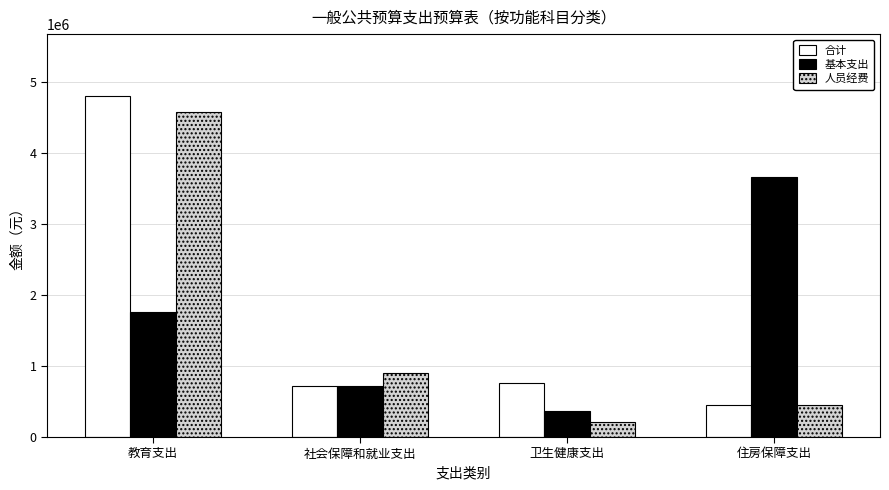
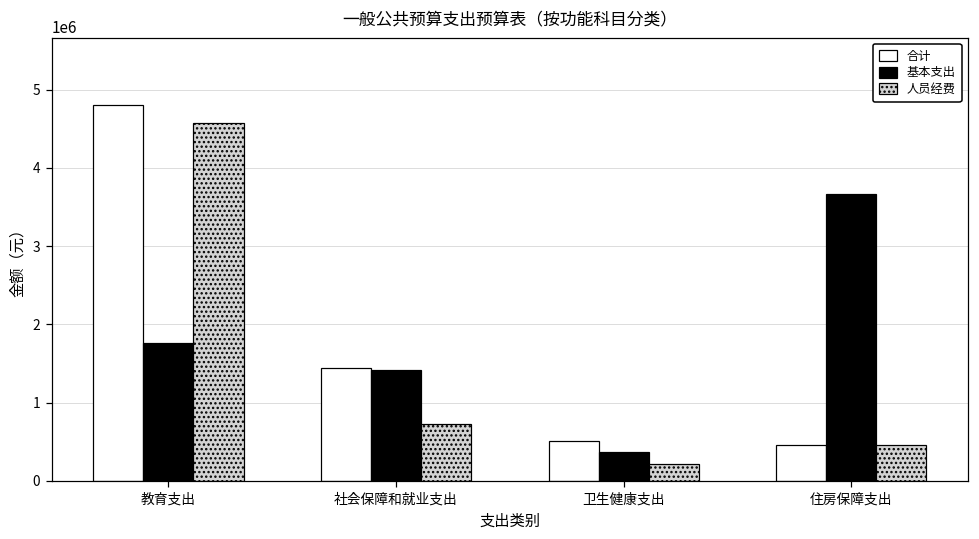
合计, 社会保障和就业支出: 700000 -> 1400000
基本支出, 社会保障和就业支出: 700000 -> 1400000
人员经费, 社会保障和就业支出: 900000 -> 700000
合计, 卫生健康支出: 800000 -> 500000
